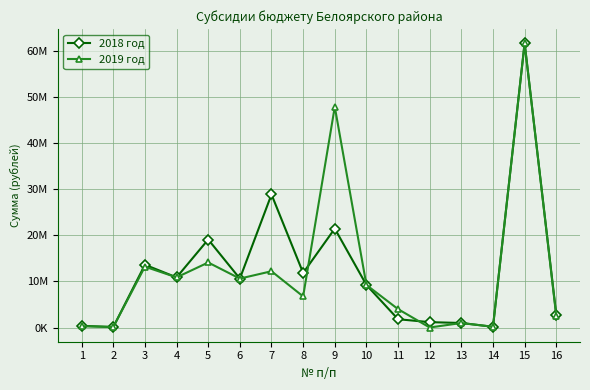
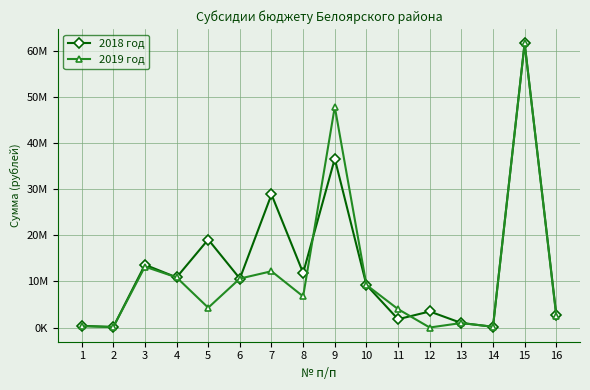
2019 год, 5: 14000000 -> 4000000
2018 год, 9: 21000000 -> 37000000
2018 год, 12: 1000000 -> 3000000
